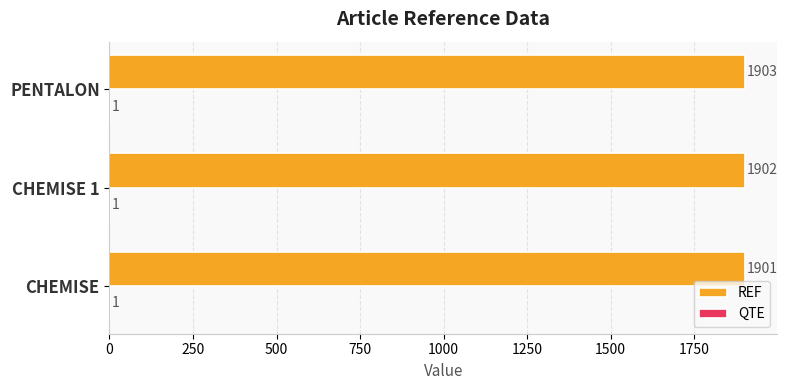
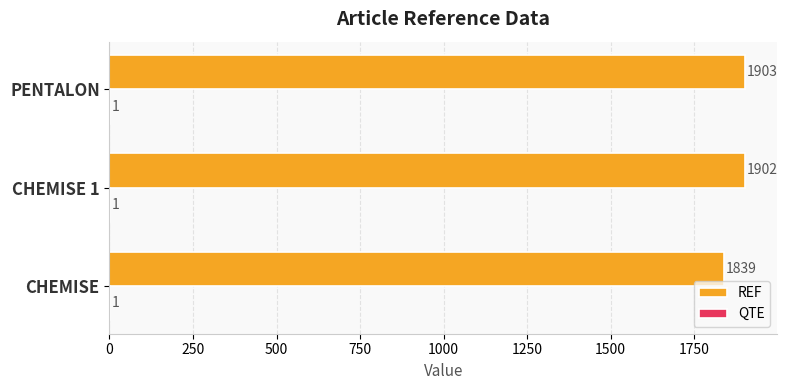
REF, CHEMISE: 1901 -> 1839
